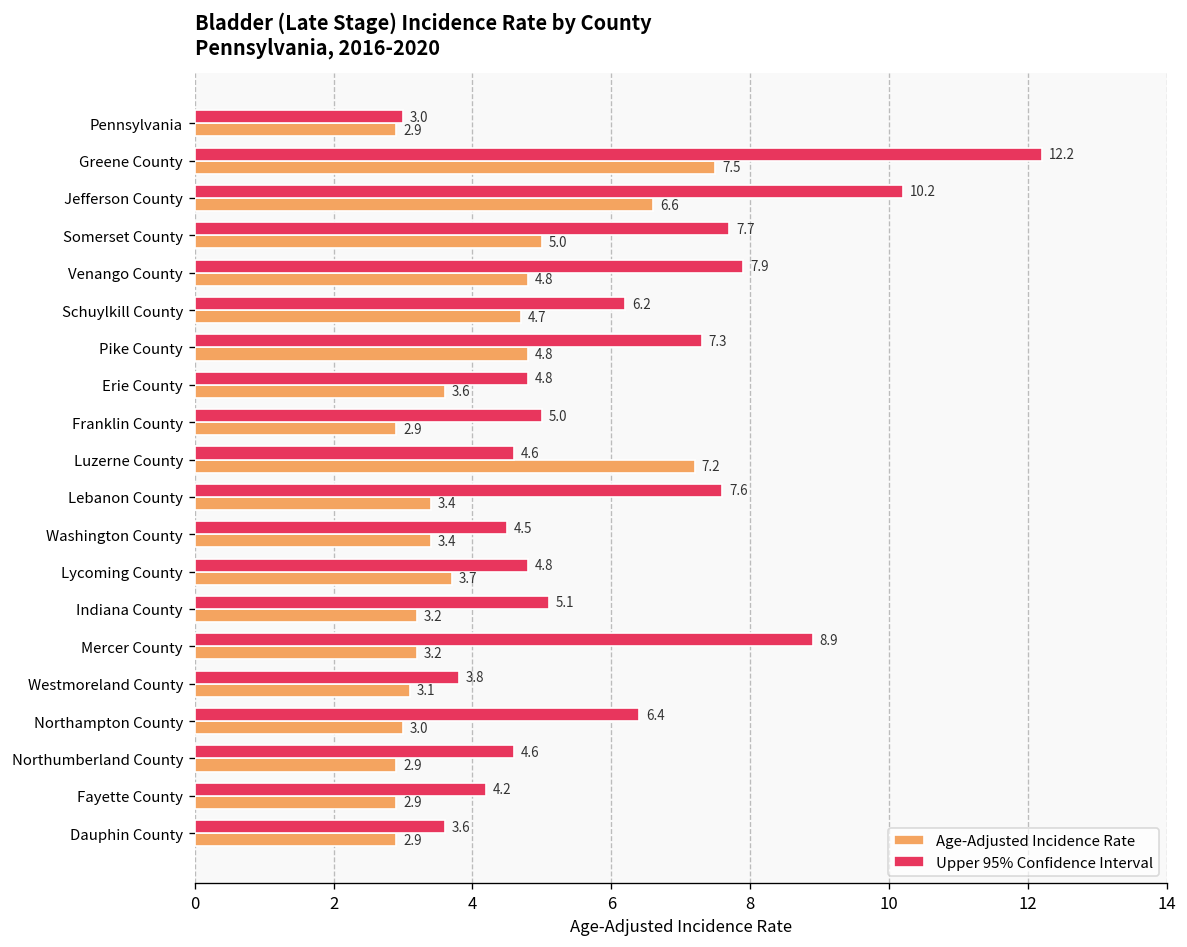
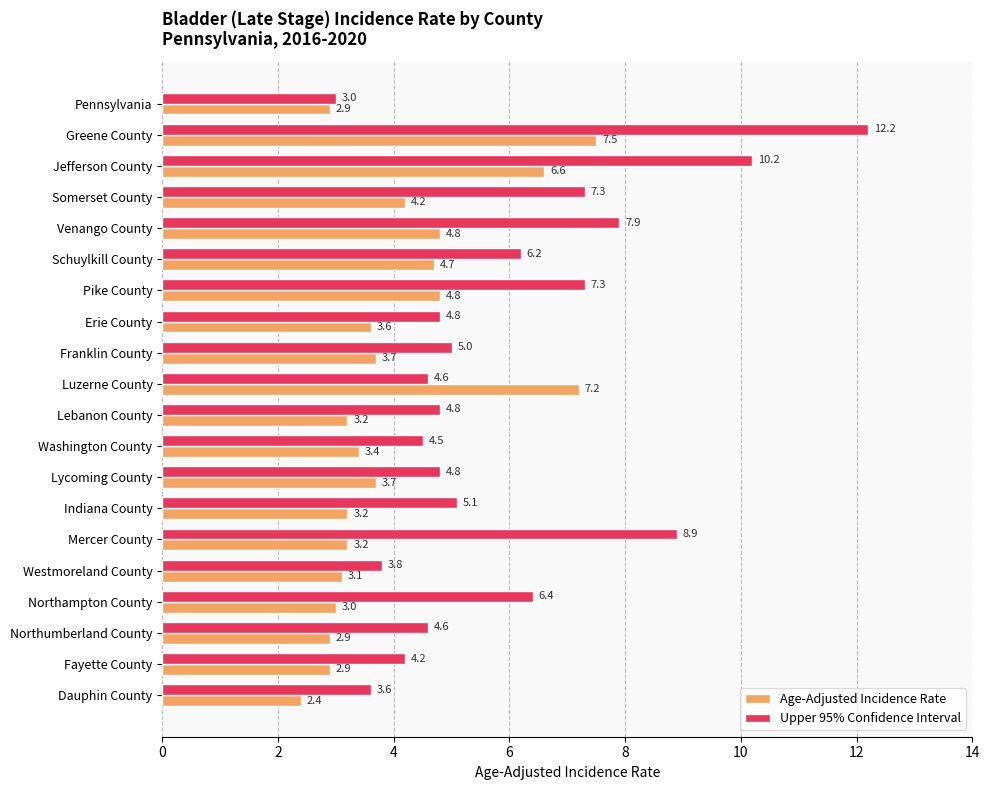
Upper 95% Confidence Interval, Somerset County: 7.7 -> 7.3
Age-Adjusted Incidence Rate, Somerset County: 5.0 -> 4.2
Age-Adjusted Incidence Rate, Franklin County: 2.9 -> 3.7
Upper 95% Confidence Interval, Lebanon County: 7.6 -> 4.8
Age-Adjusted Incidence Rate, Lebanon County: 3.4 -> 3.2
Age-Adjusted Incidence Rate, Dauphin County: 2.9 -> 2.4
